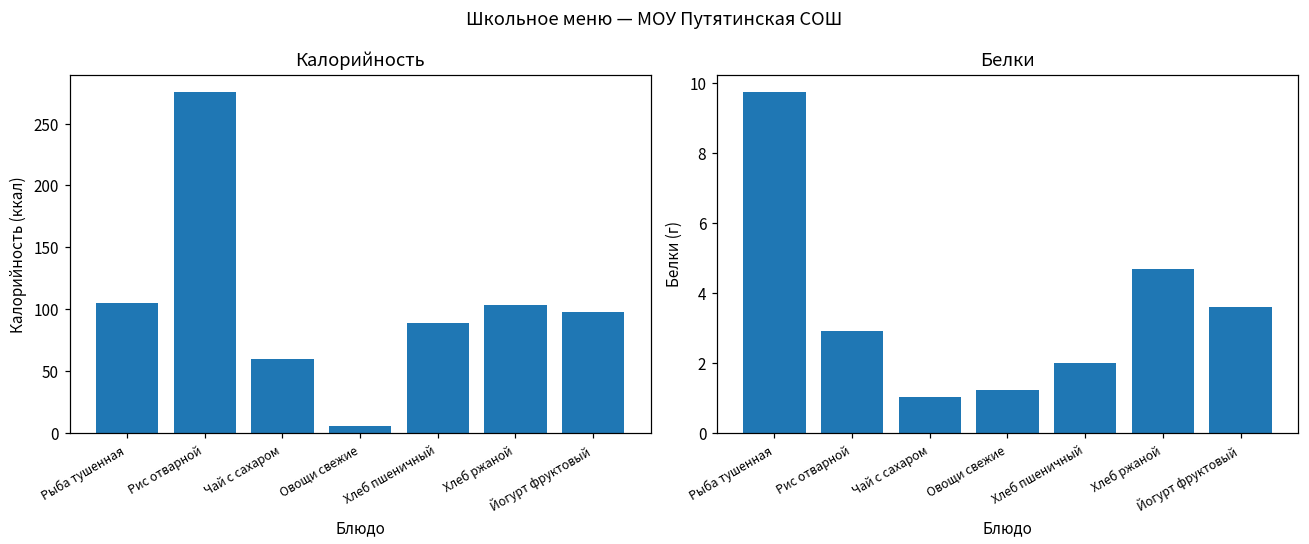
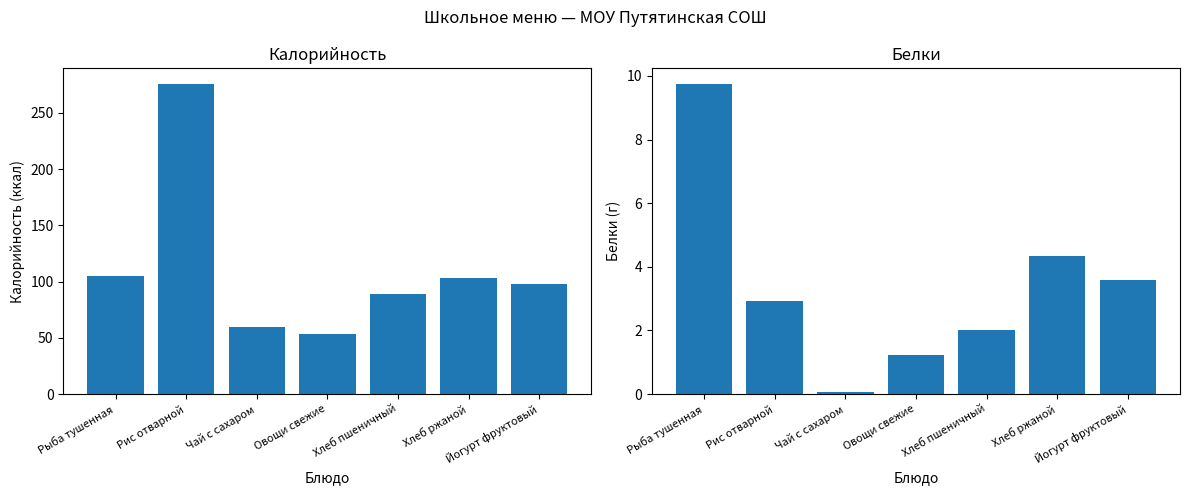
Калорийность, Овощи свежие: 6 -> 53
Белки, Чай с сахаром: 1.0 -> 0.1
Белки, Хлеб ржаной: 4.7 -> 4.3
